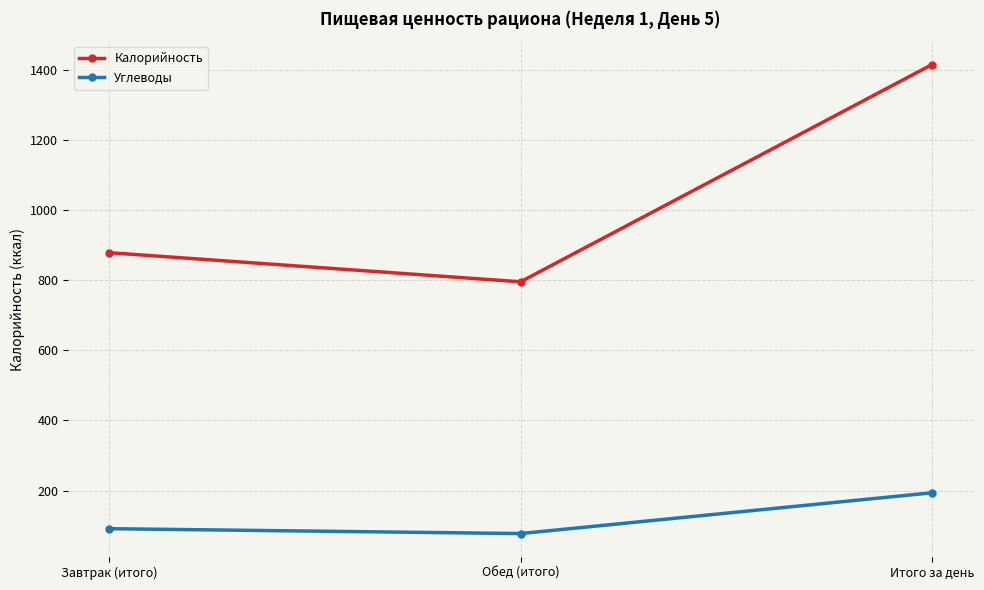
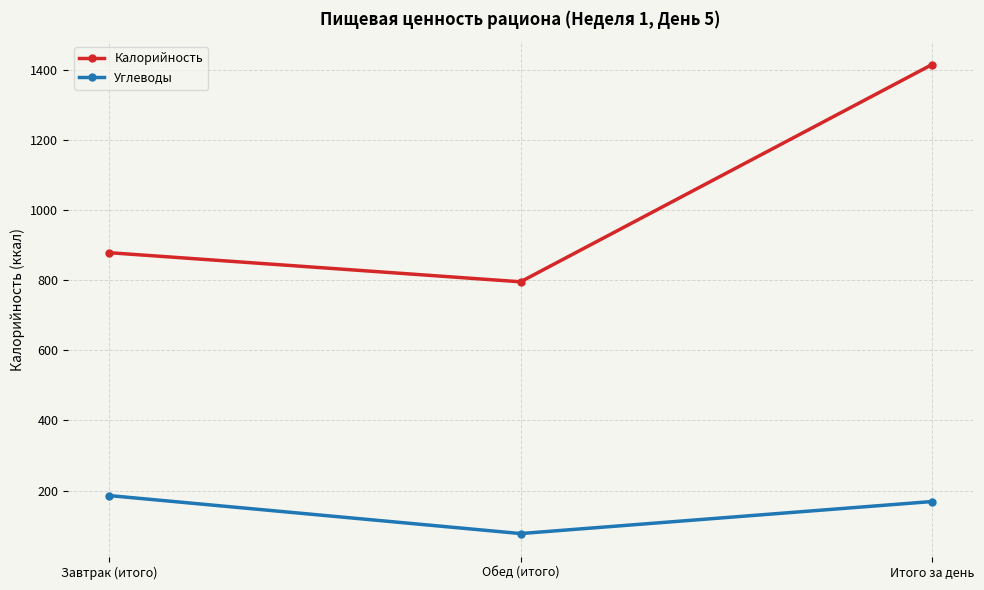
Углеводы, Завтрак (итого): 90 -> 190
Углеводы, Итого за день: 190 -> 170
